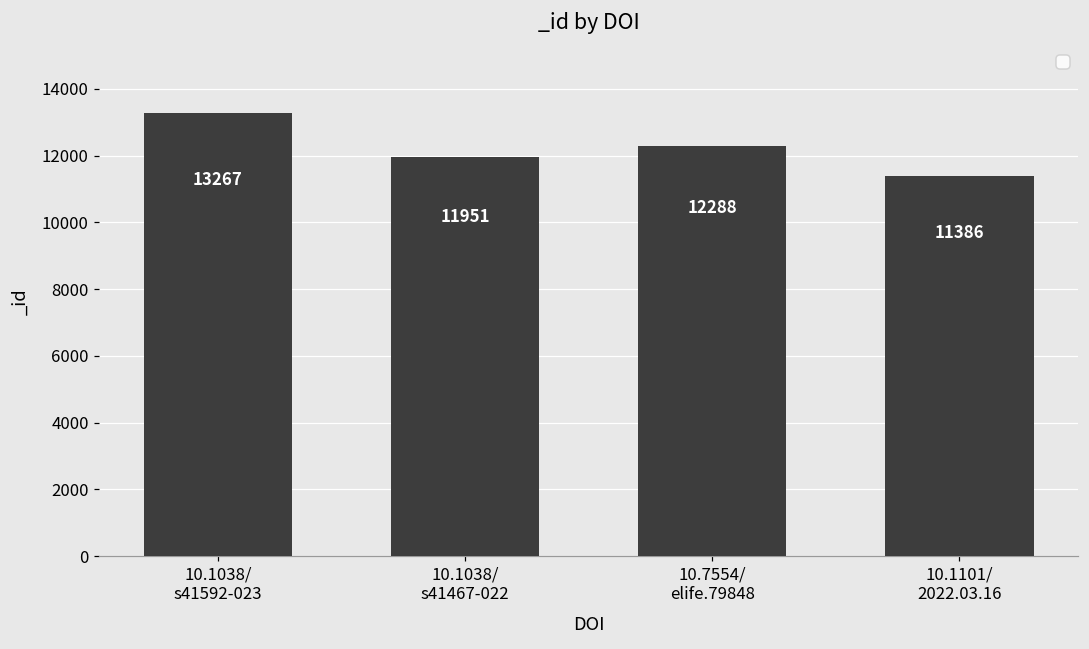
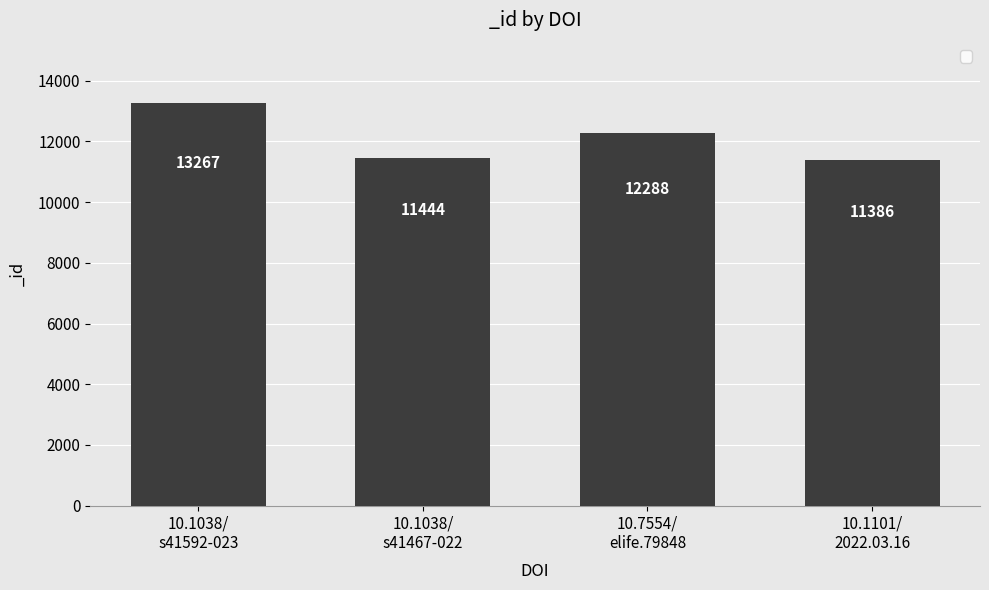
10.1038/ s41467-022: 11951 -> 11444
